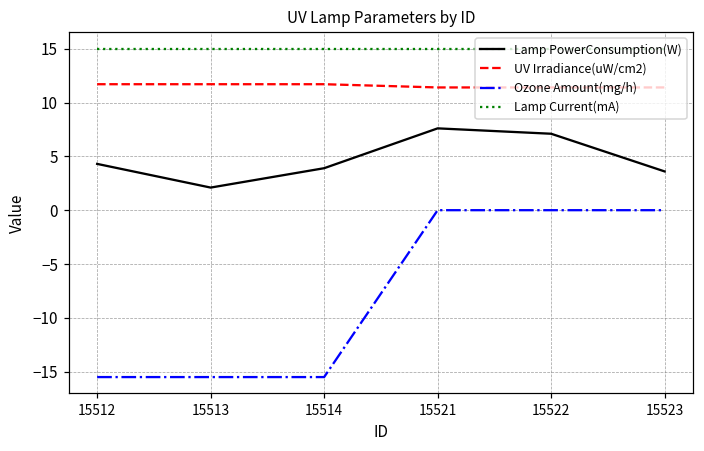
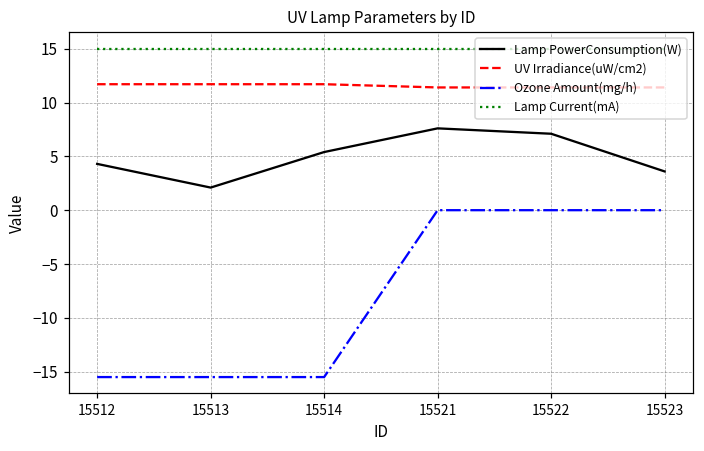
Lamp PowerConsumption(W), 15514: 4 -> 5
